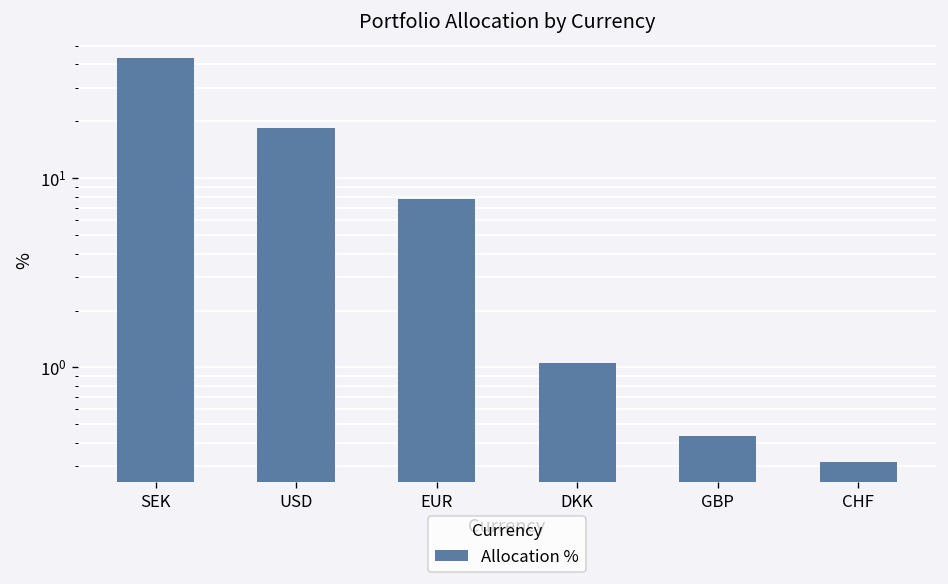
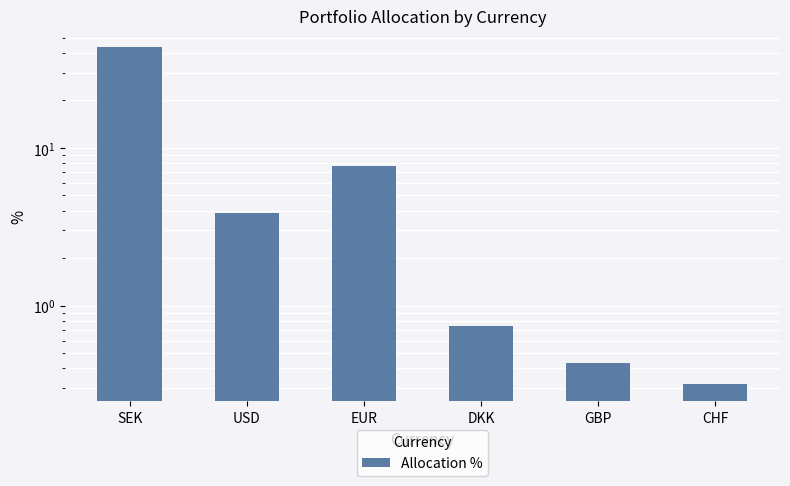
USD: 19 -> 3.9
DKK: 1.1 -> 0.7
